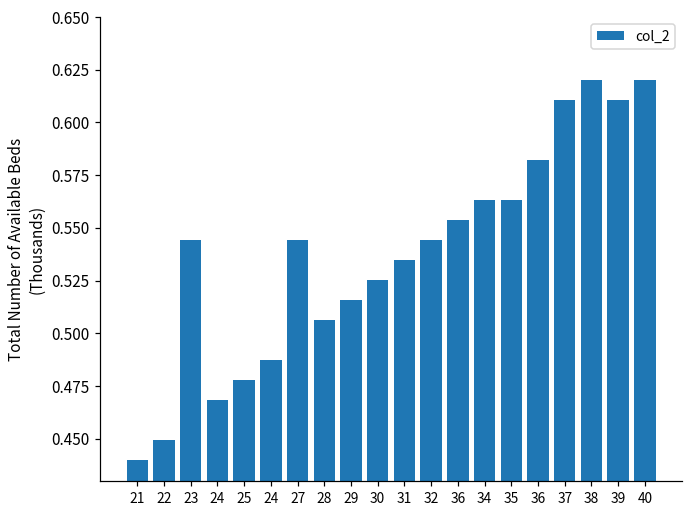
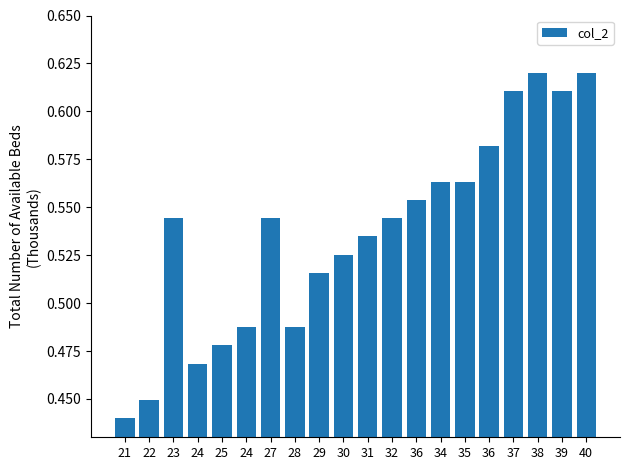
28: 0.506 -> 0.487
